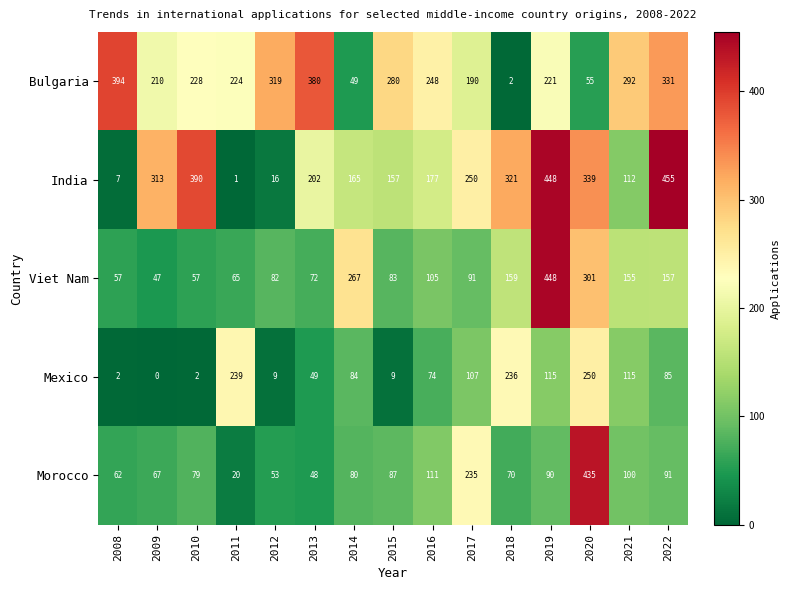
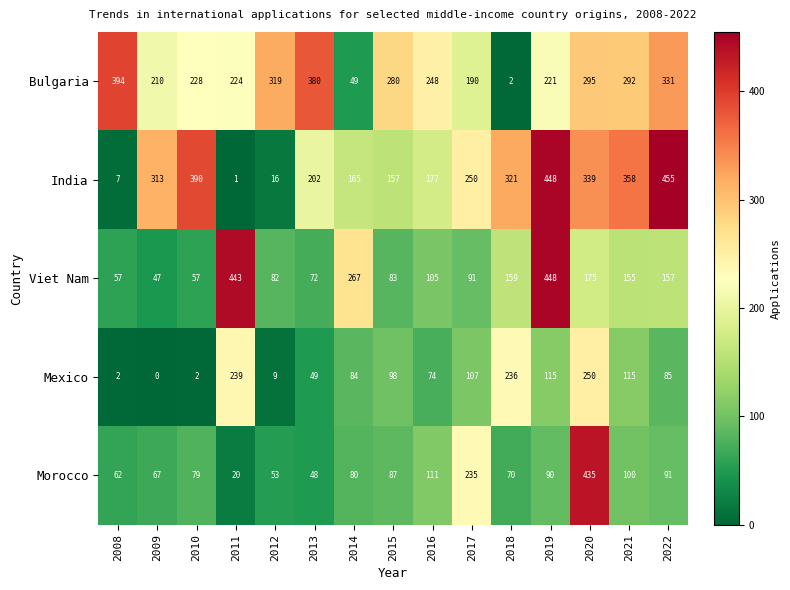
Bulgaria, 2020: 55 -> 295
India, 2021: 112 -> 358
Viet Nam, 2011: 65 -> 443
Viet Nam, 2020: 301 -> 175
Mexico, 2015: 9 -> 98
